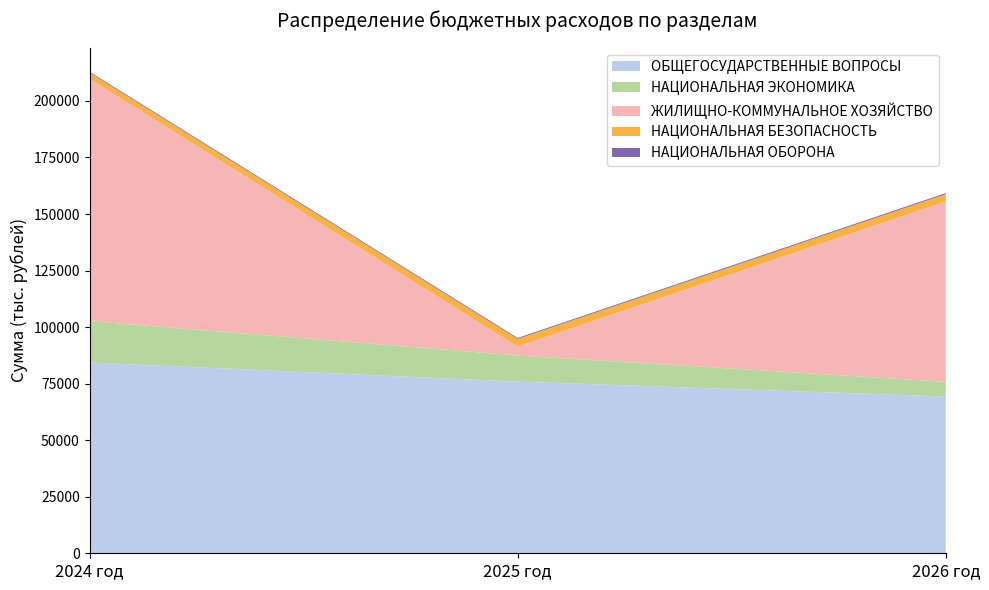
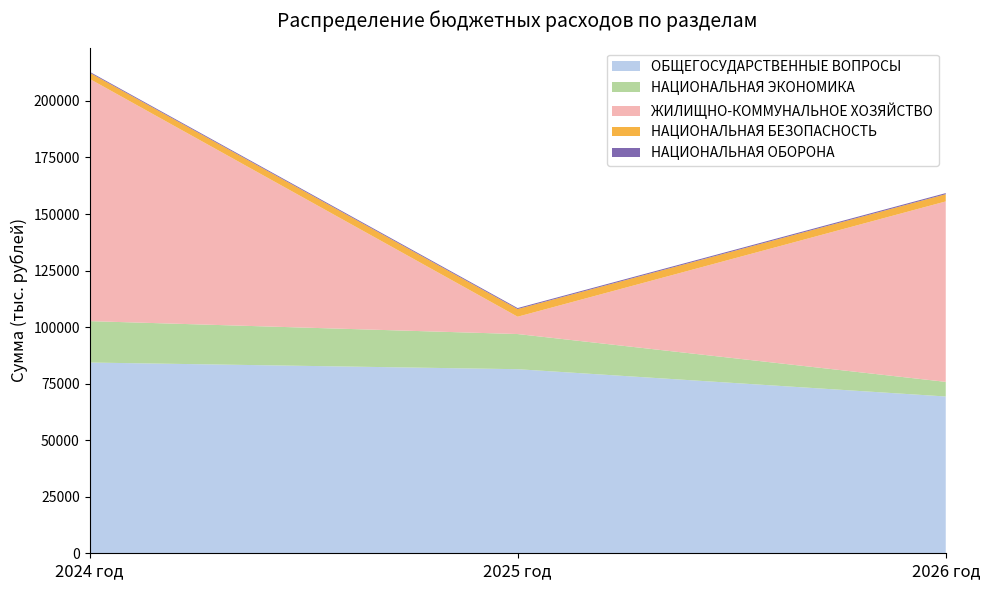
ОБЩЕГОСУДАРСТВЕННЫЕ ВОПРОСЫ, 2025 год: 76000 -> 81000
НАЦИОНАЛЬНАЯ ЭКОНОМИКА, 2025 год: 12000 -> 16000
ЖИЛИЩНО-КОММУНАЛЬНОЕ ХОЗЯЙСТВО, 2025 год: 4000 -> 8000
